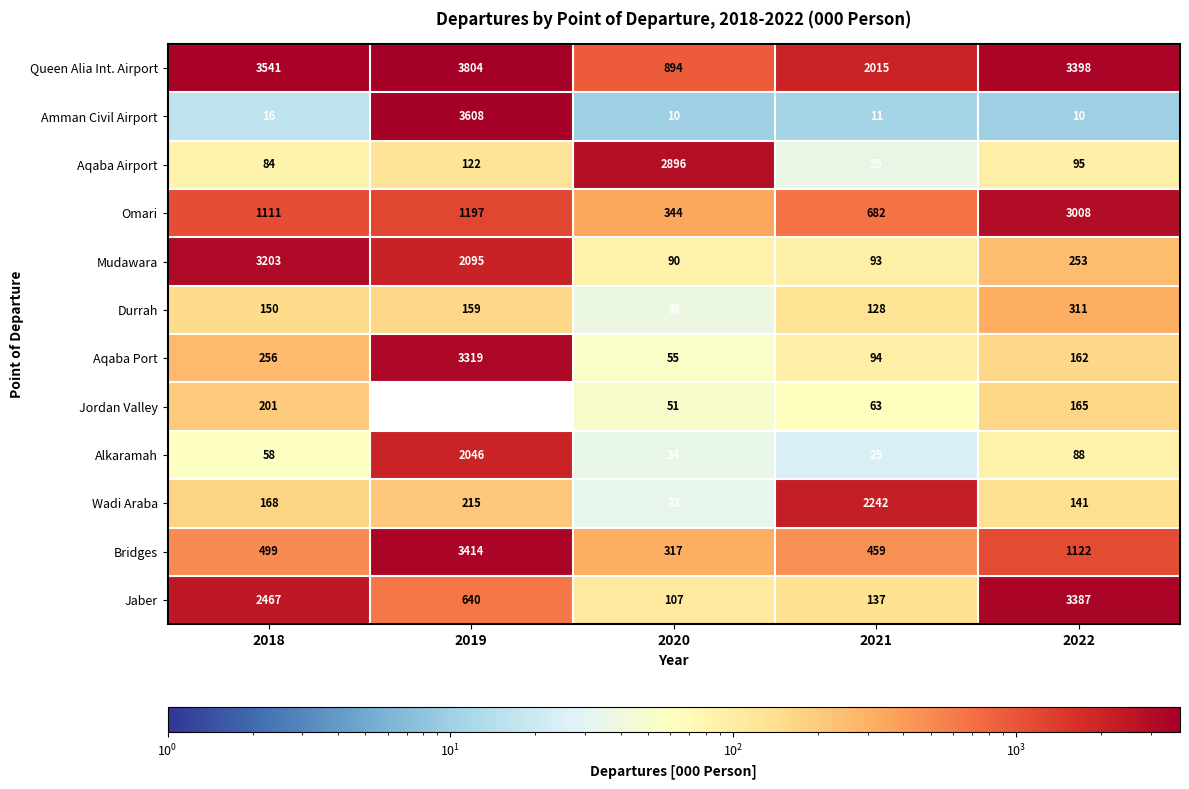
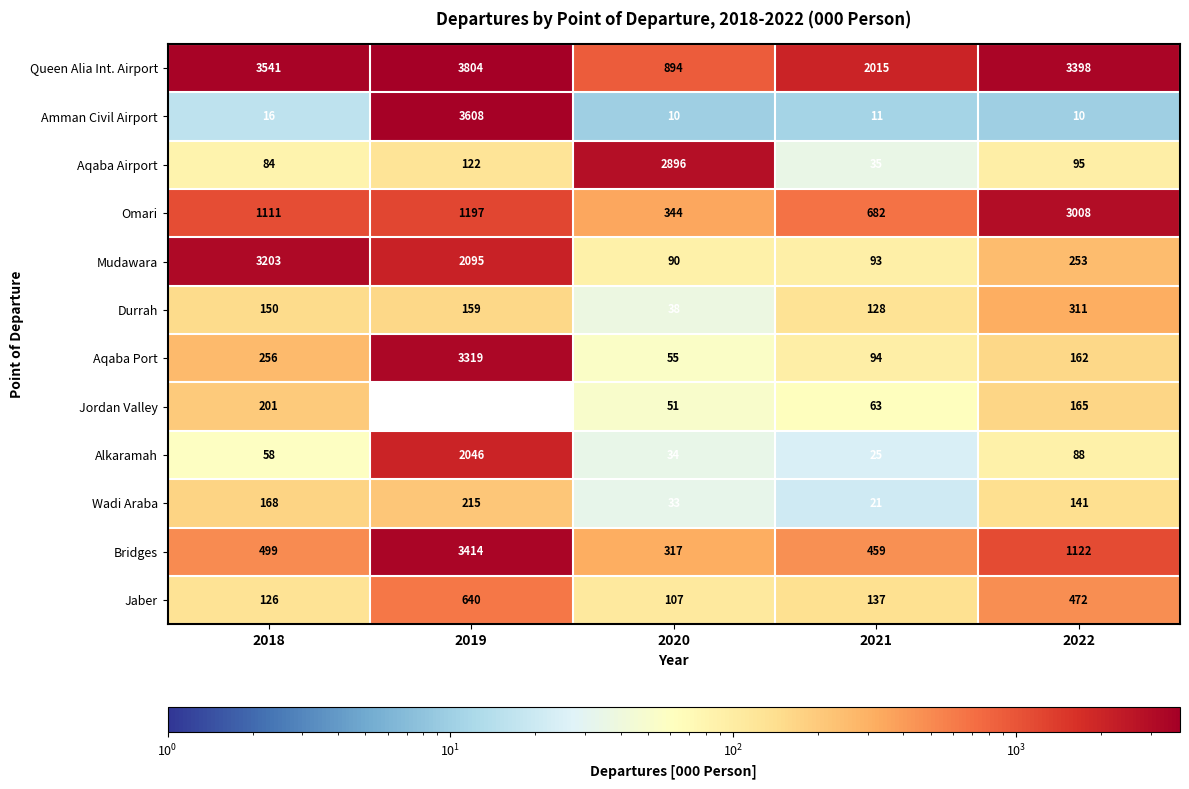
Wadi Araba, 2021: 2242 -> 21
Jaber, 2018: 2467 -> 126
Jaber, 2022: 3387 -> 472
